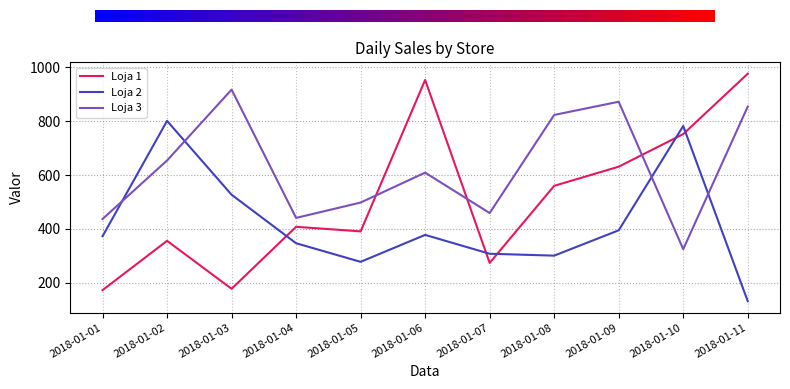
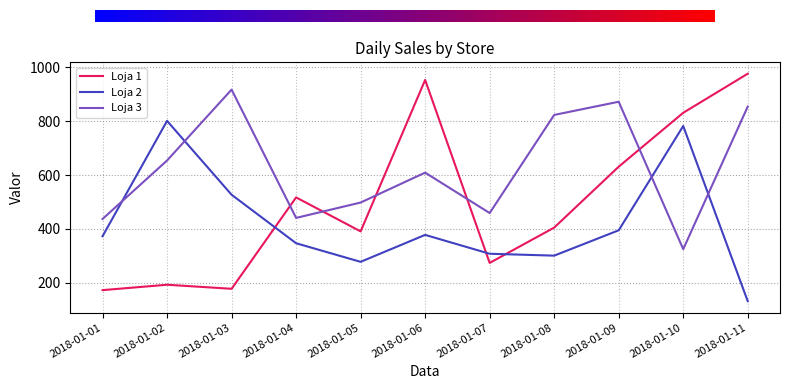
Loja 1, 2018-01-02: 360 -> 190
Loja 1, 2018-01-04: 410 -> 520
Loja 1, 2018-01-08: 560 -> 410
Loja 1, 2018-01-10: 750 -> 830
